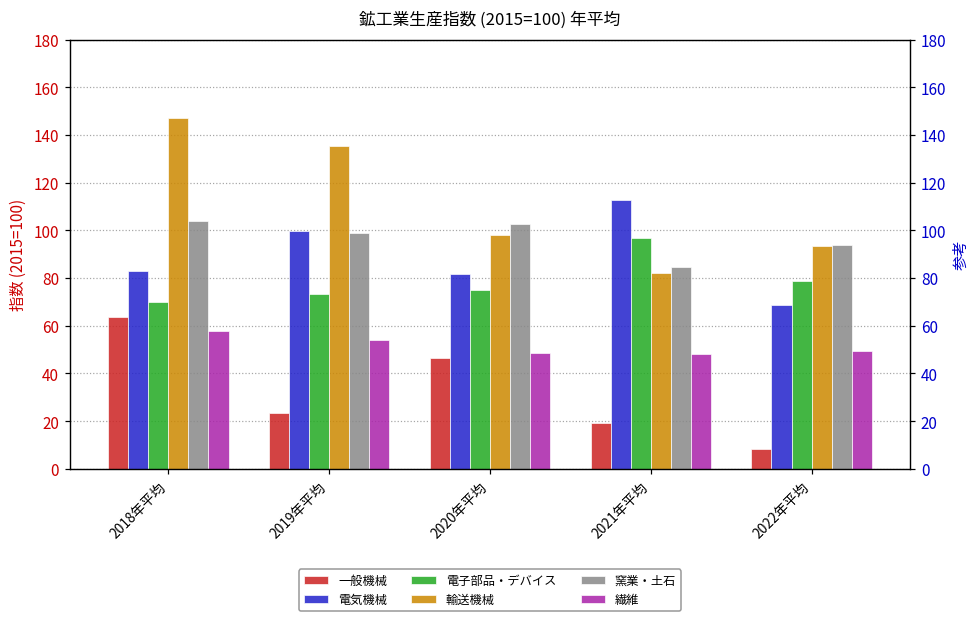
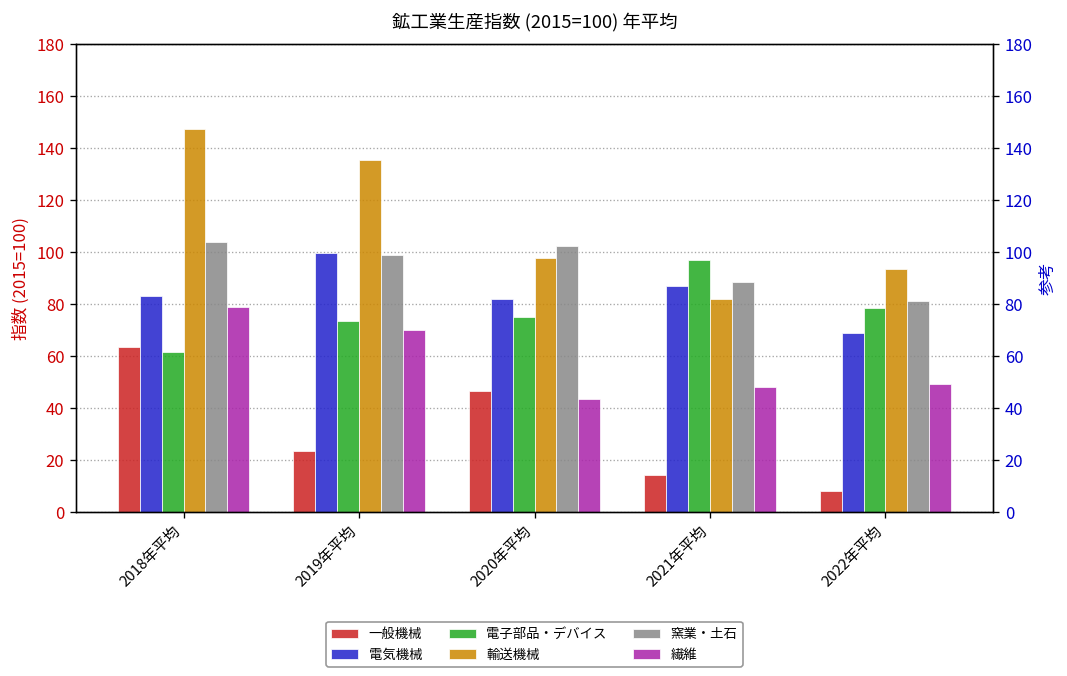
電子部品・デバイス, 2018年平均: 70 -> 62
繊維, 2018年平均: 58 -> 79
繊維, 2019年平均: 54 -> 70
繊維, 2020年平均: 49 -> 44
一般機械, 2021年平均: 19 -> 14
電気機械, 2021年平均: 113 -> 87
窯業・土石, 2021年平均: 85 -> 89
窯業・土石, 2022年平均: 94 -> 81
